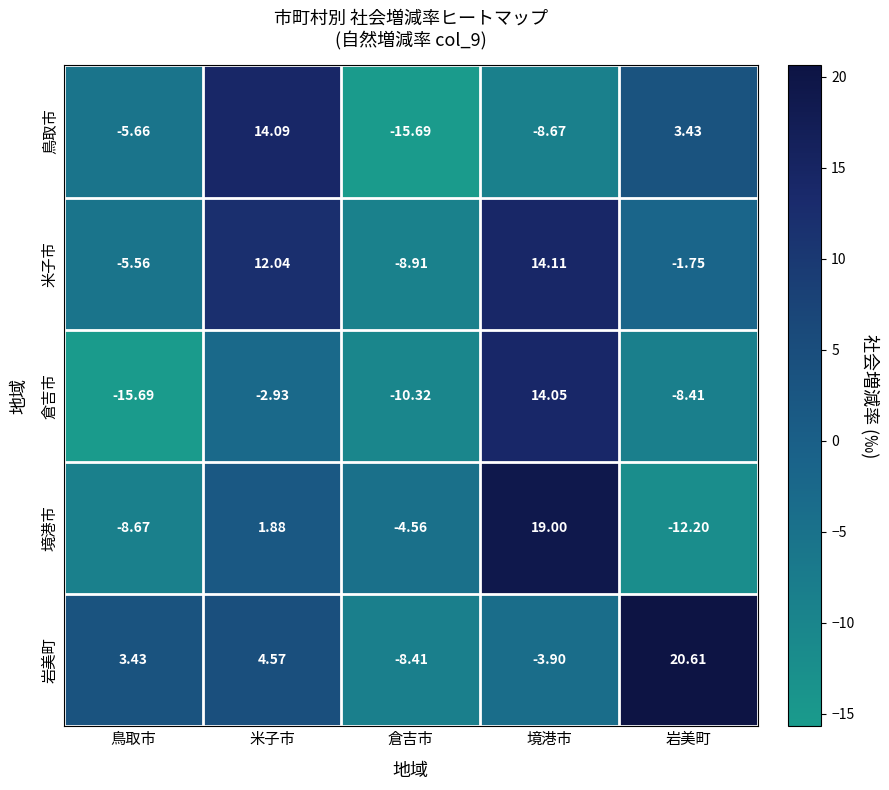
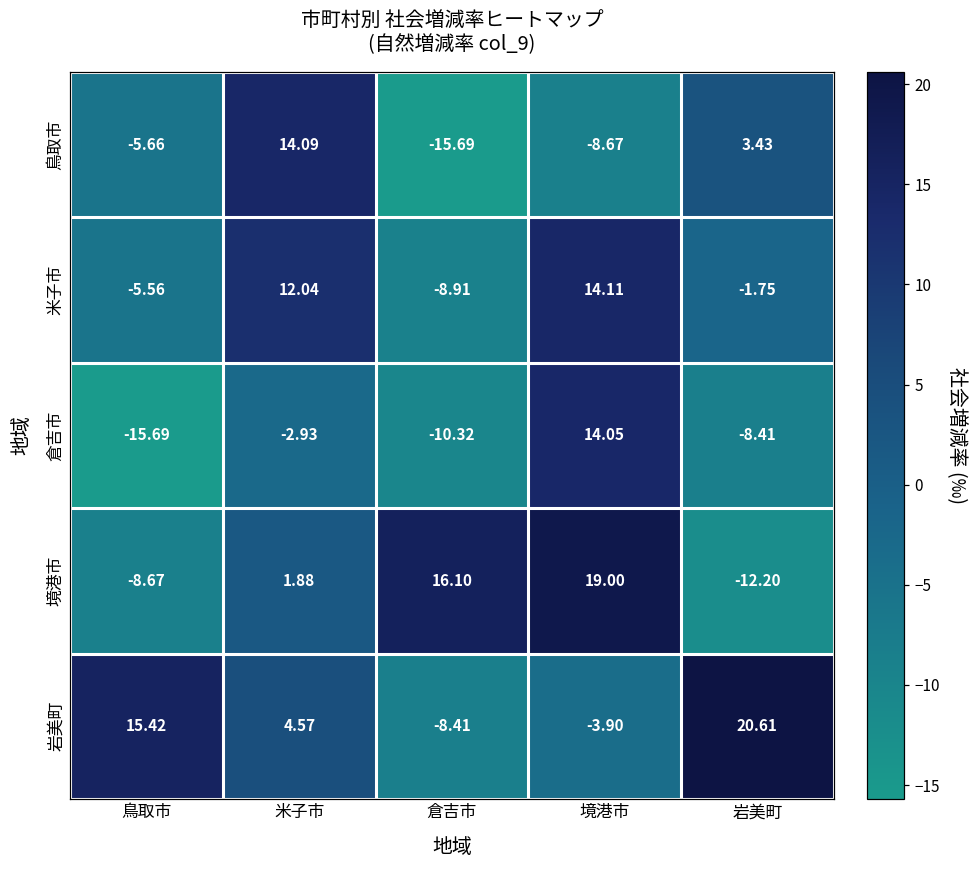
境港市, 倉吉市: -4.56 -> 16.10
岩美町, 鳥取市: 3.43 -> 15.42
